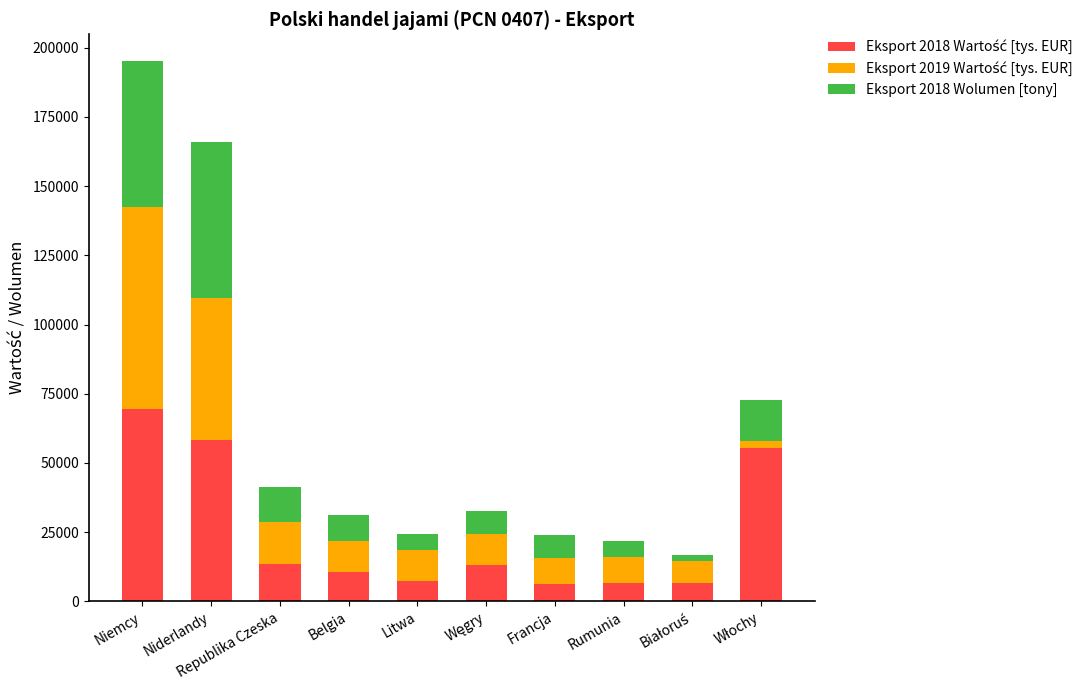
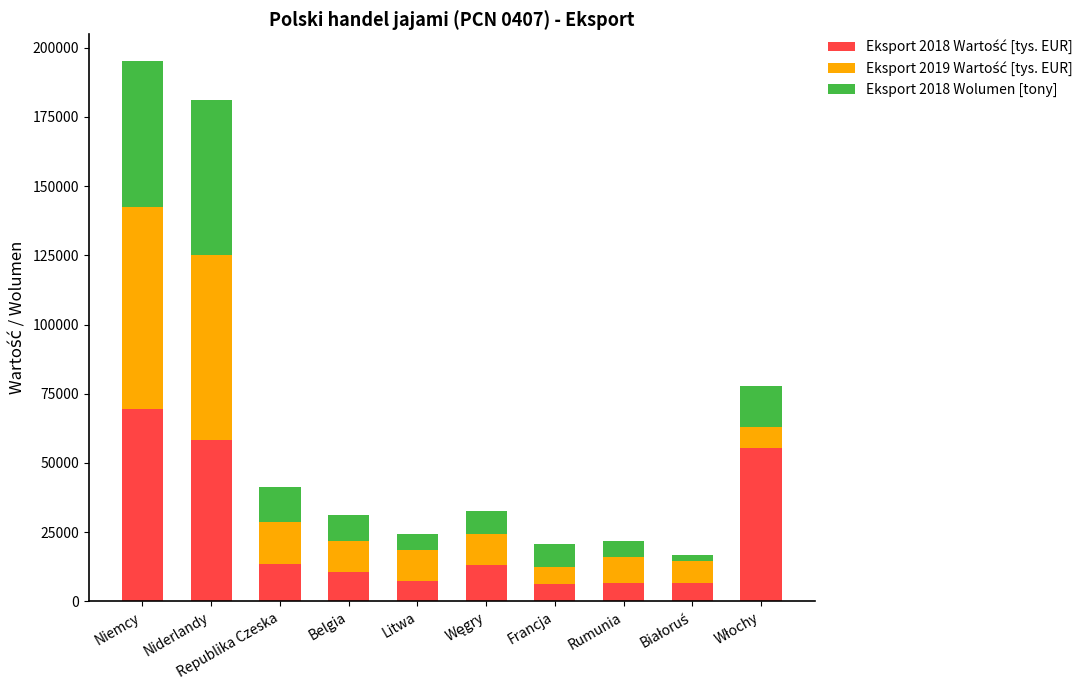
Eksport 2019 Wartość [tys. EUR], Niderlandy: 51000 -> 67000
Eksport 2019 Wartość [tys. EUR], Francja: 9000 -> 6000
Eksport 2019 Wartość [tys. EUR], Włochy: 3000 -> 8000
